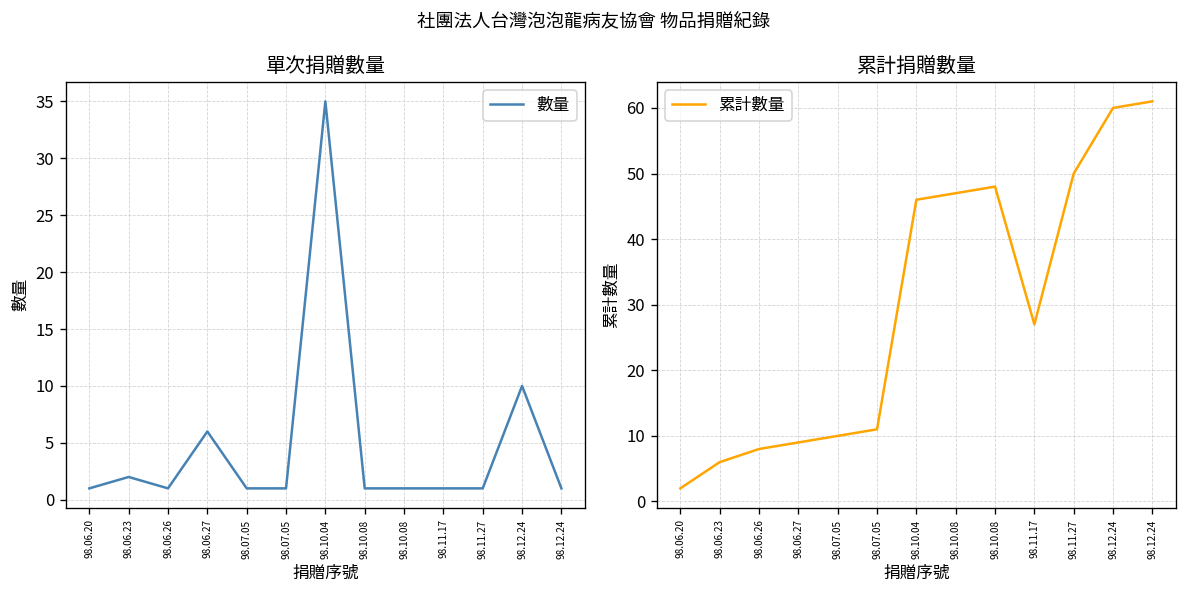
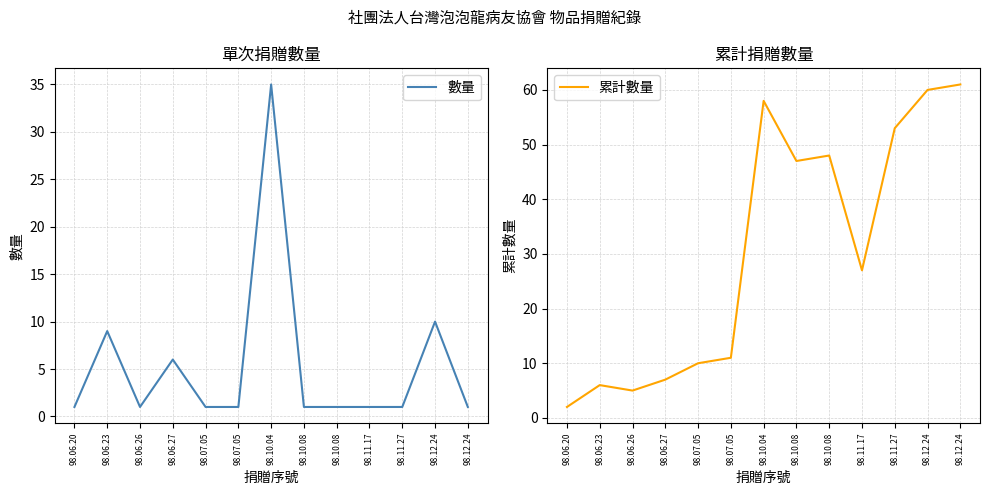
單次捐贈數量, 98.06.23: 2 -> 9
累計捐贈數量, 98.06.26: 8 -> 5
累計捐贈數量, 98.06.27: 9 -> 7
累計捐贈數量, 98.10.04: 46 -> 58
累計捐贈數量, 98.11.27: 50 -> 53
